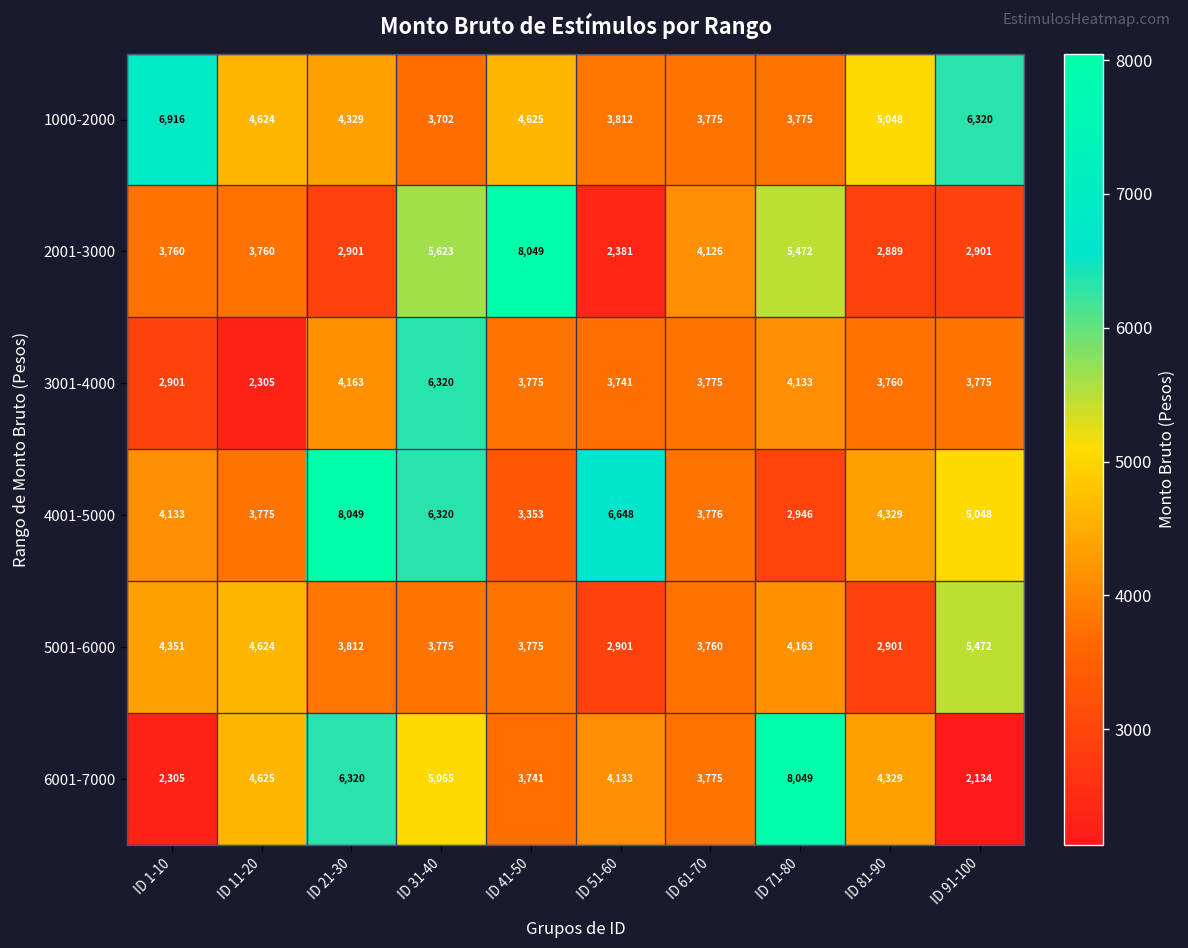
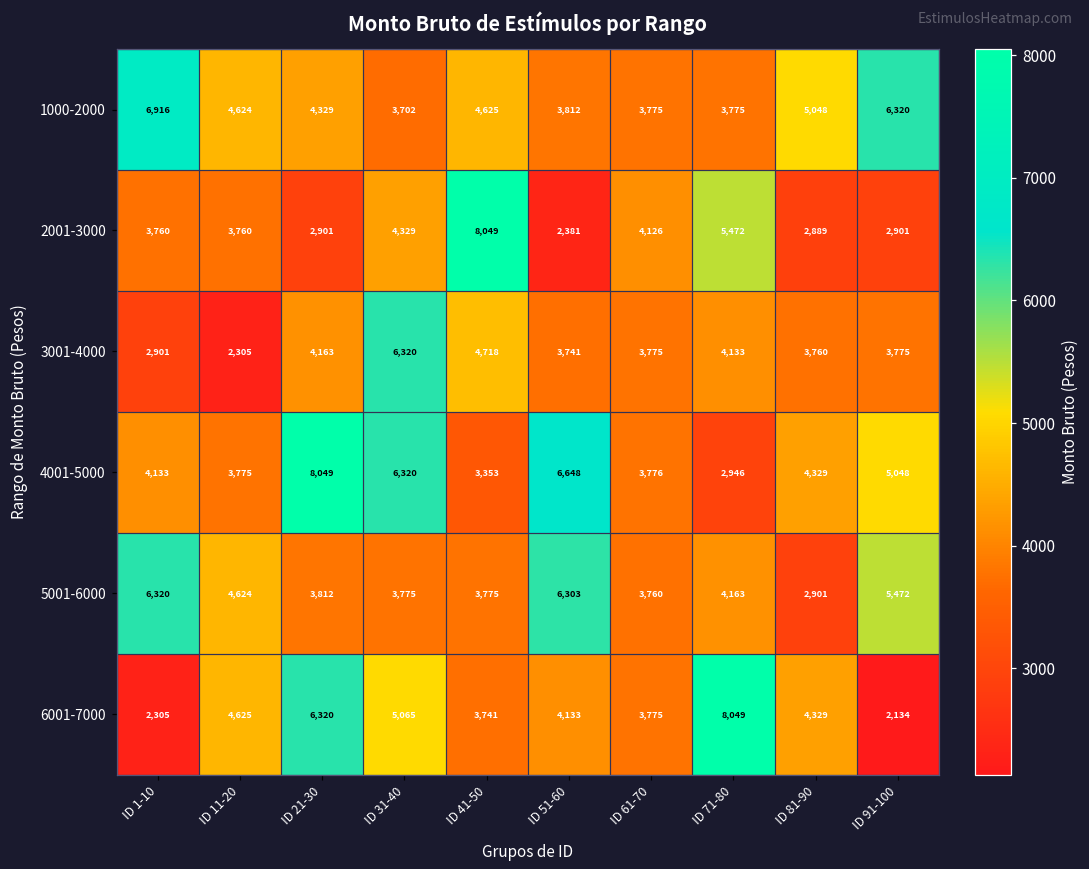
2001-3000, ID 31-40: 5,623 -> 4,329
3001-4000, ID 41-50: 3,775 -> 4,718
5001-6000, ID 1-10: 4,351 -> 6,320
5001-6000, ID 51-60: 2,901 -> 6,303
